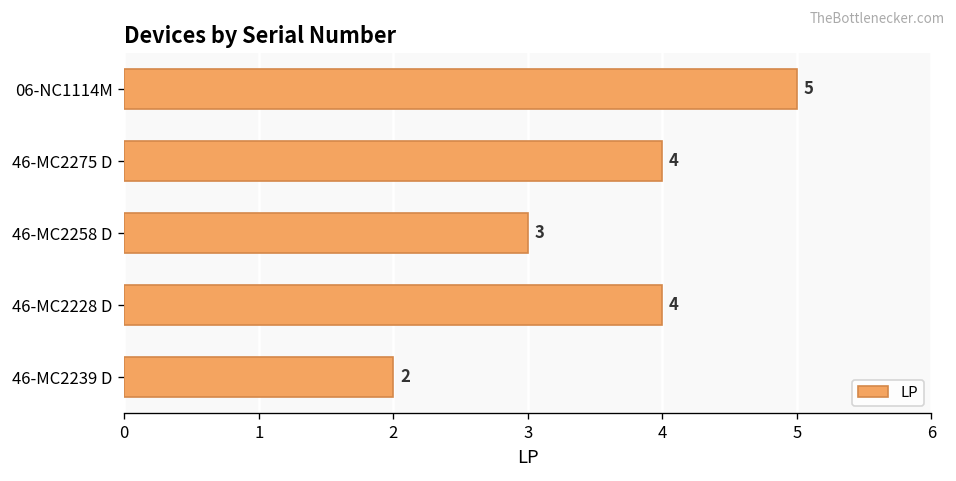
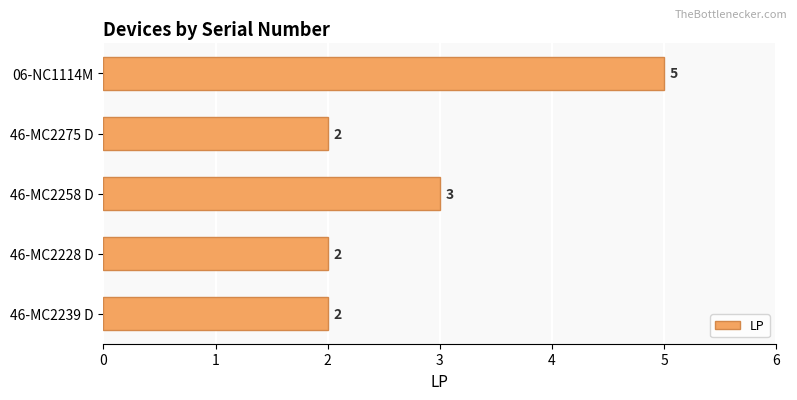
46-MC2275 D: 4 -> 2
46-MC2228 D: 4 -> 2
